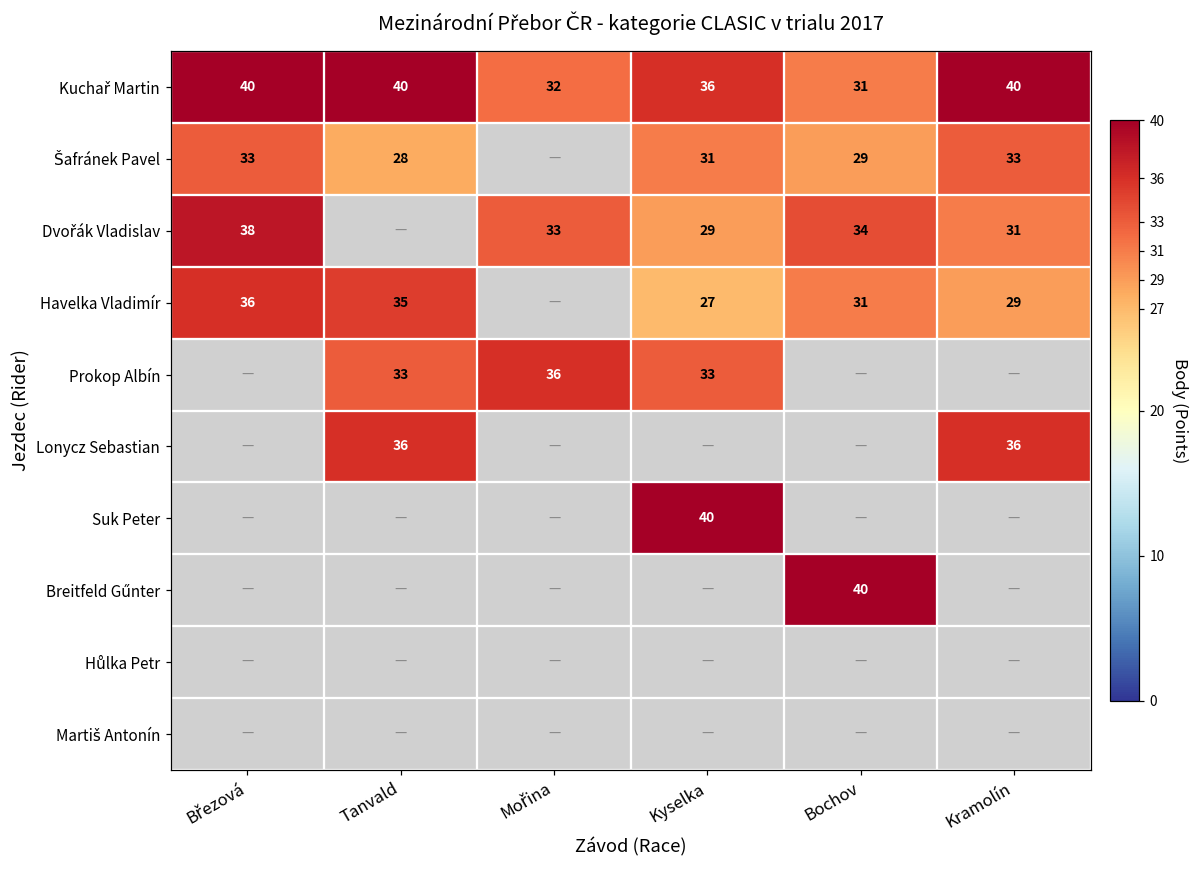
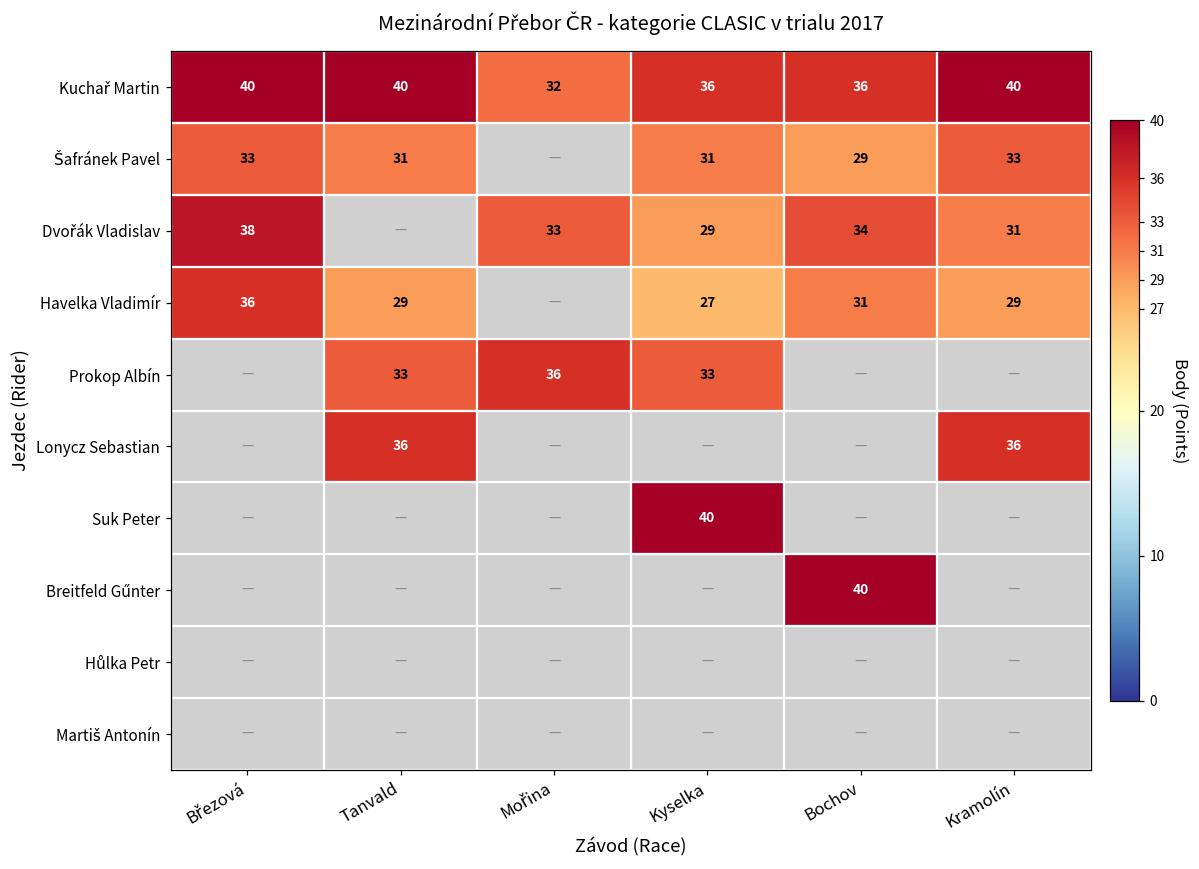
Kuchař Martin, Bochov: 31 -> 36
Šafránek Pavel, Tanvald: 28 -> 31
Havelka Vladimír, Tanvald: 35 -> 29
